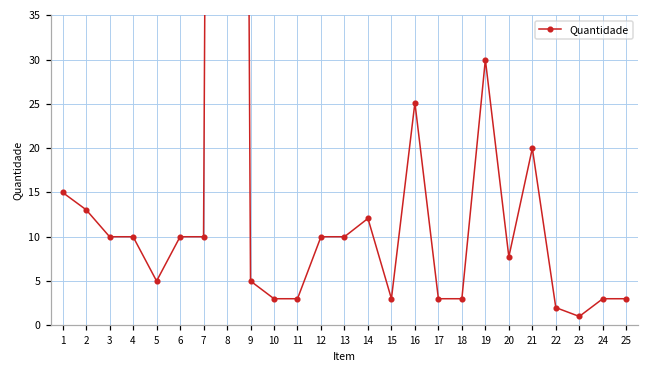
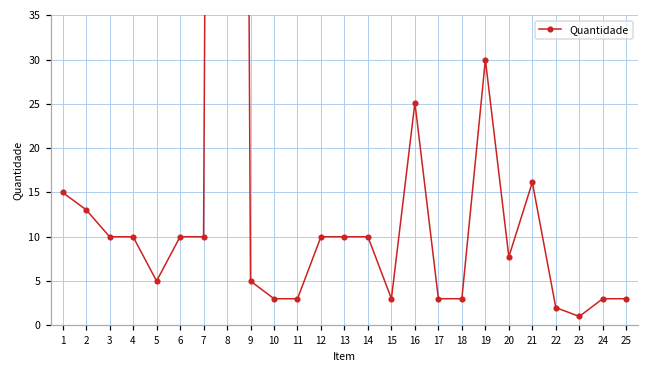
14: 12 -> 10
21: 20 -> 16
